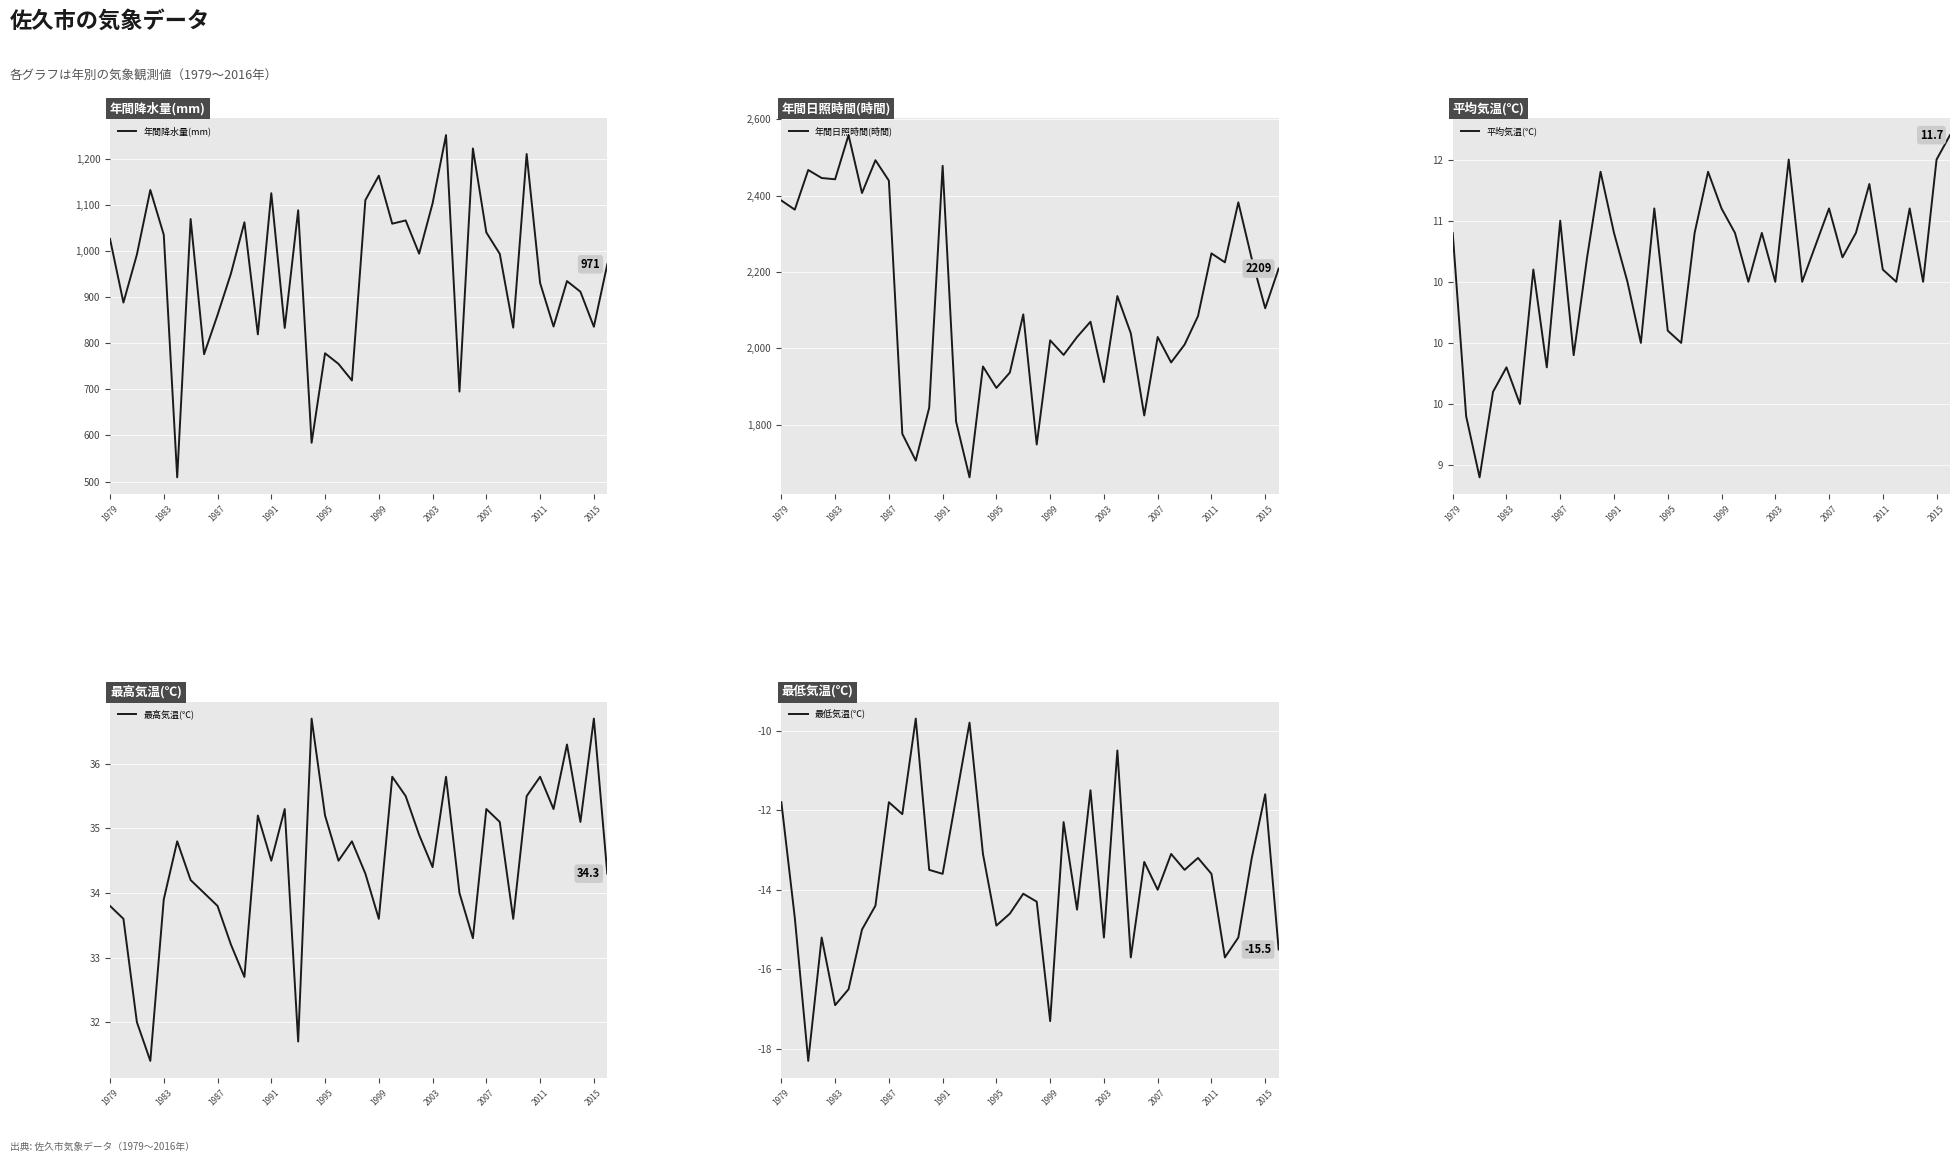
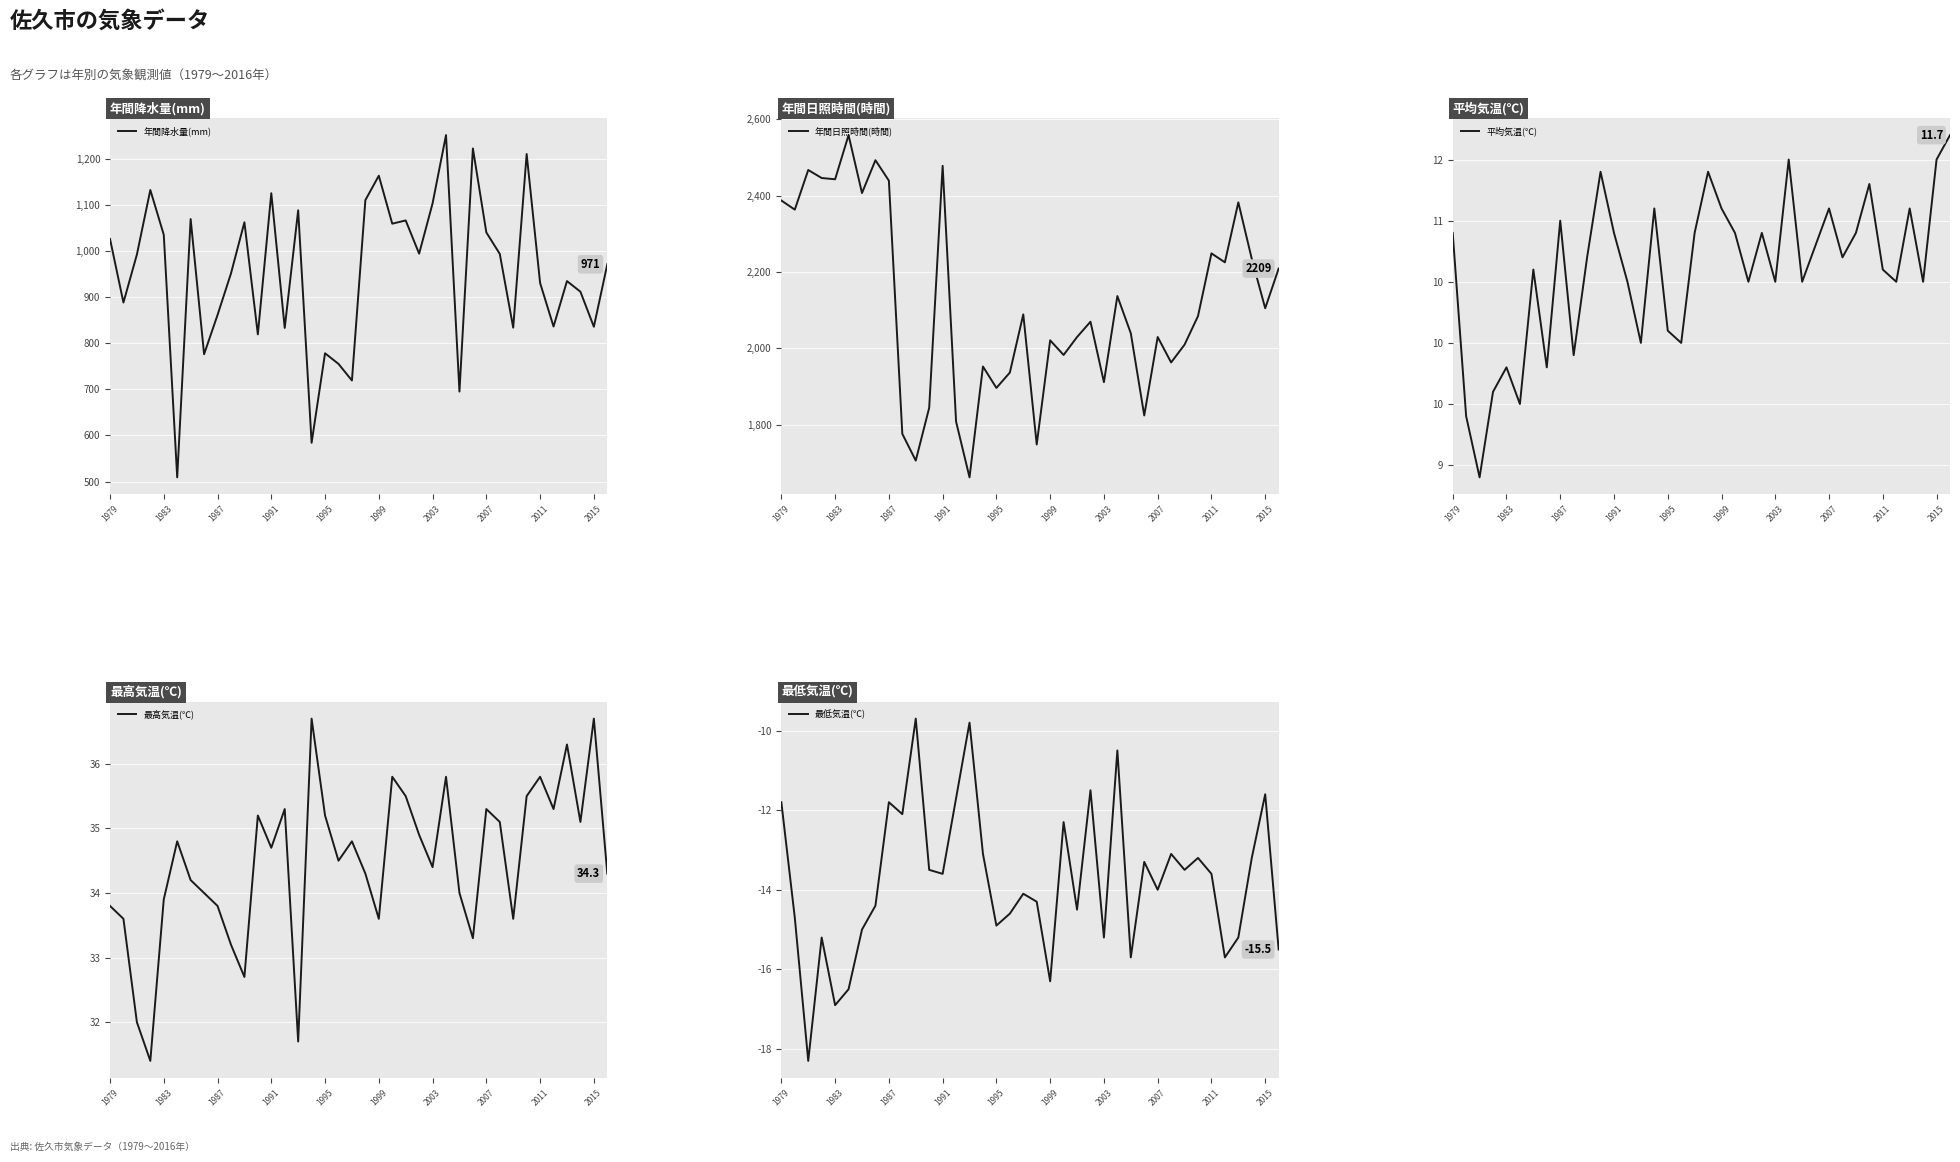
最高気温(℃), 1991: 34.5 -> 34.7
最低気温(℃), 1999: -17.3 -> -16.3
